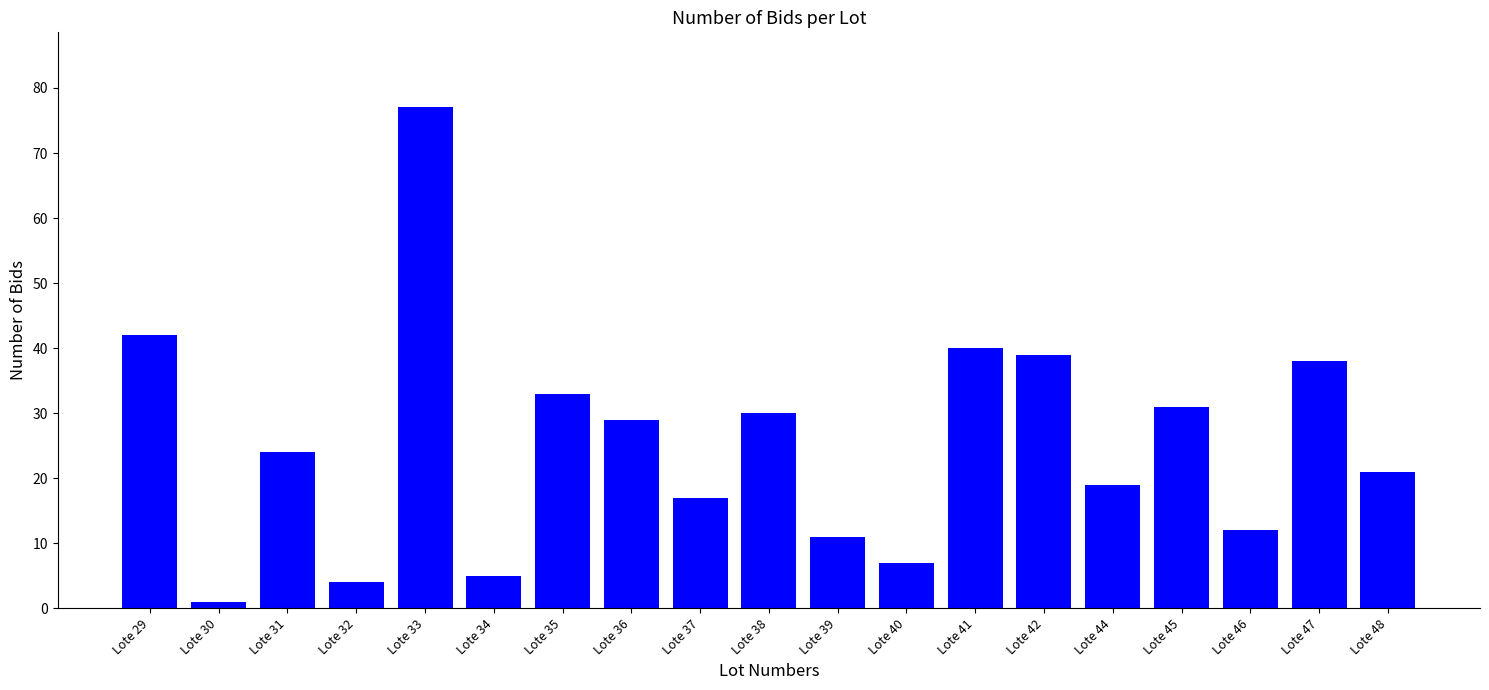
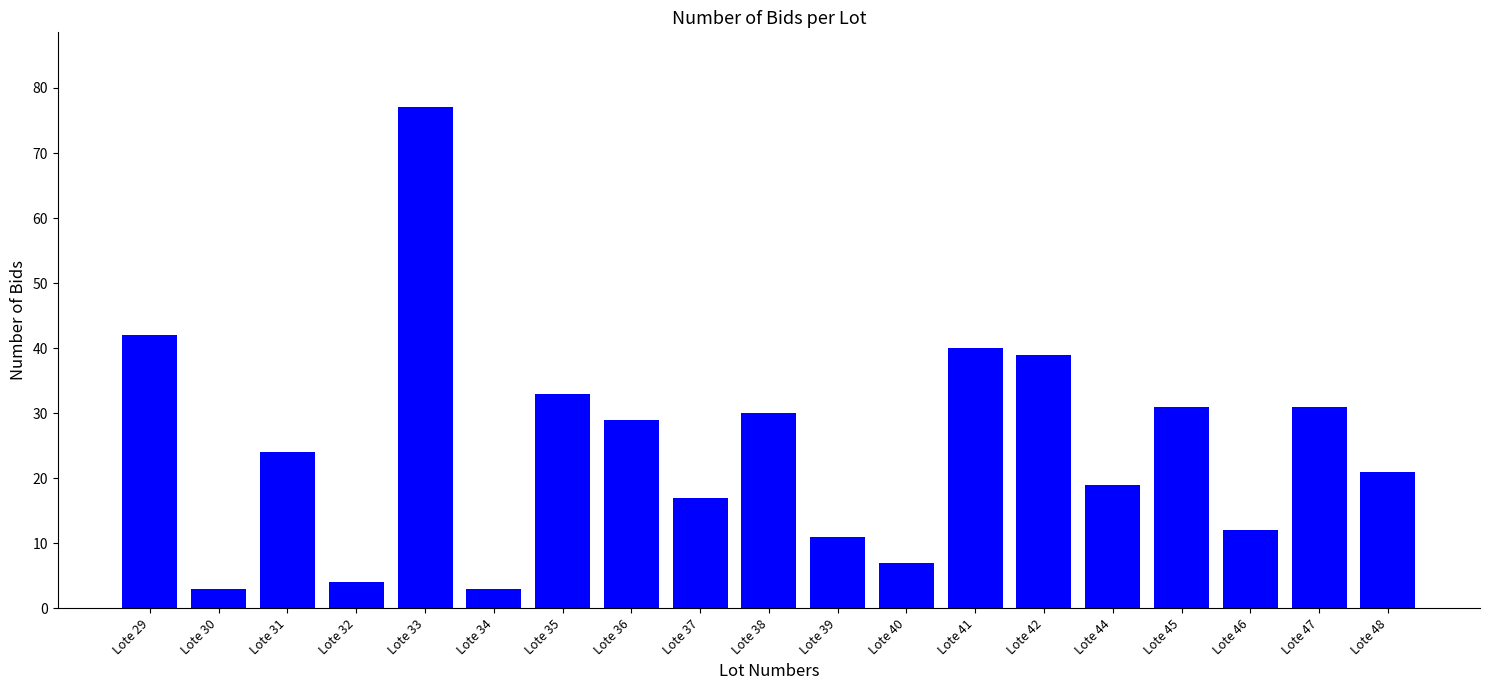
Lote 30: 1 -> 3
Lote 34: 5 -> 3
Lote 47: 38 -> 31
